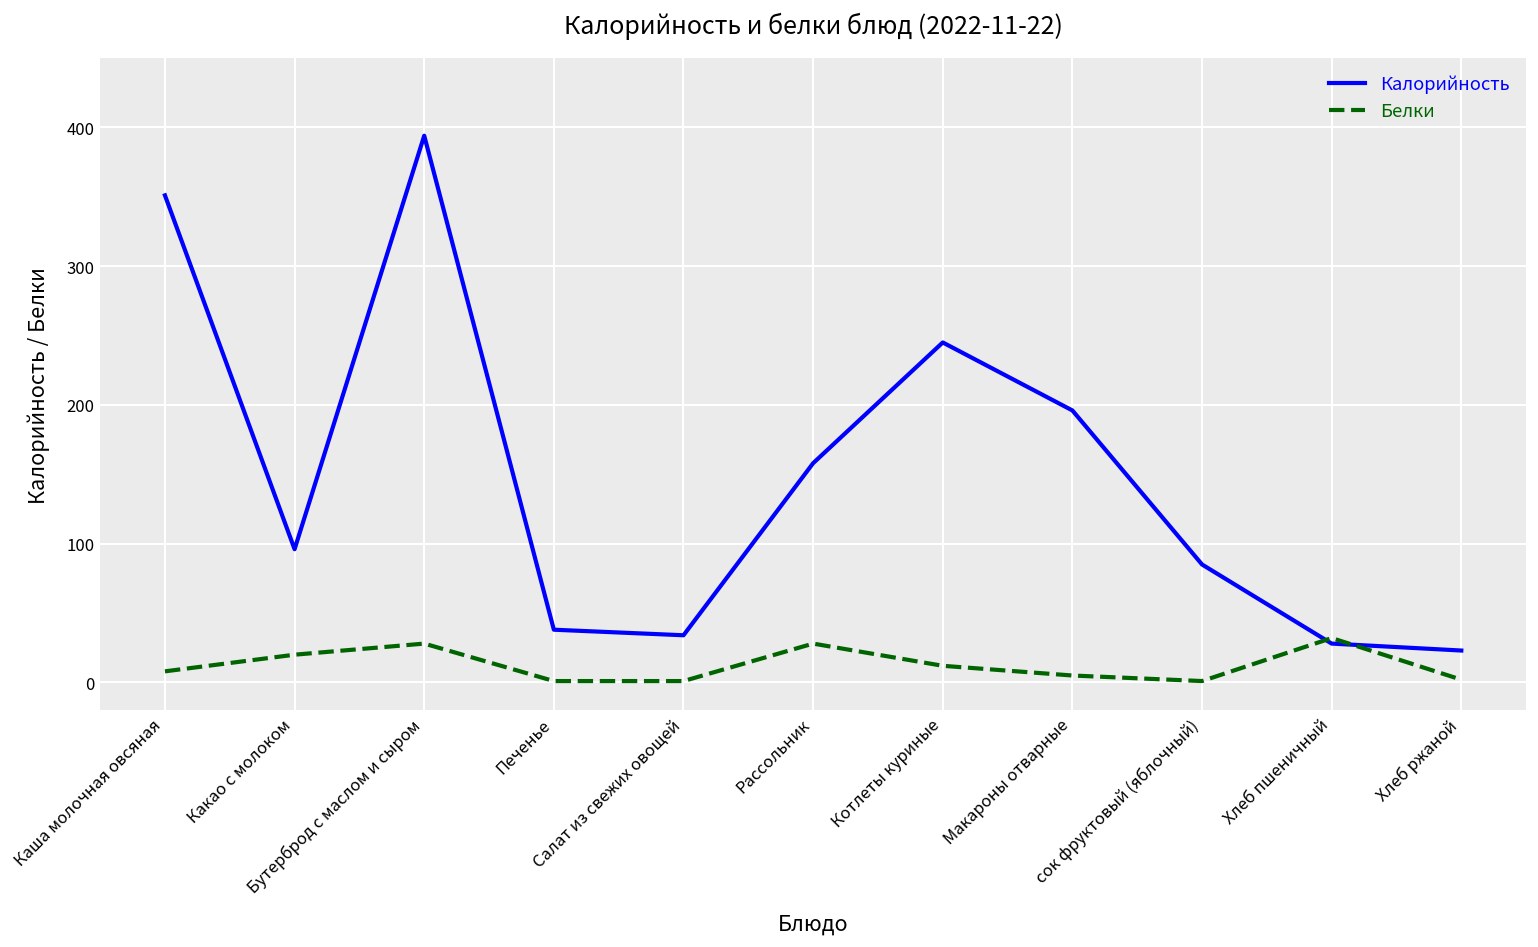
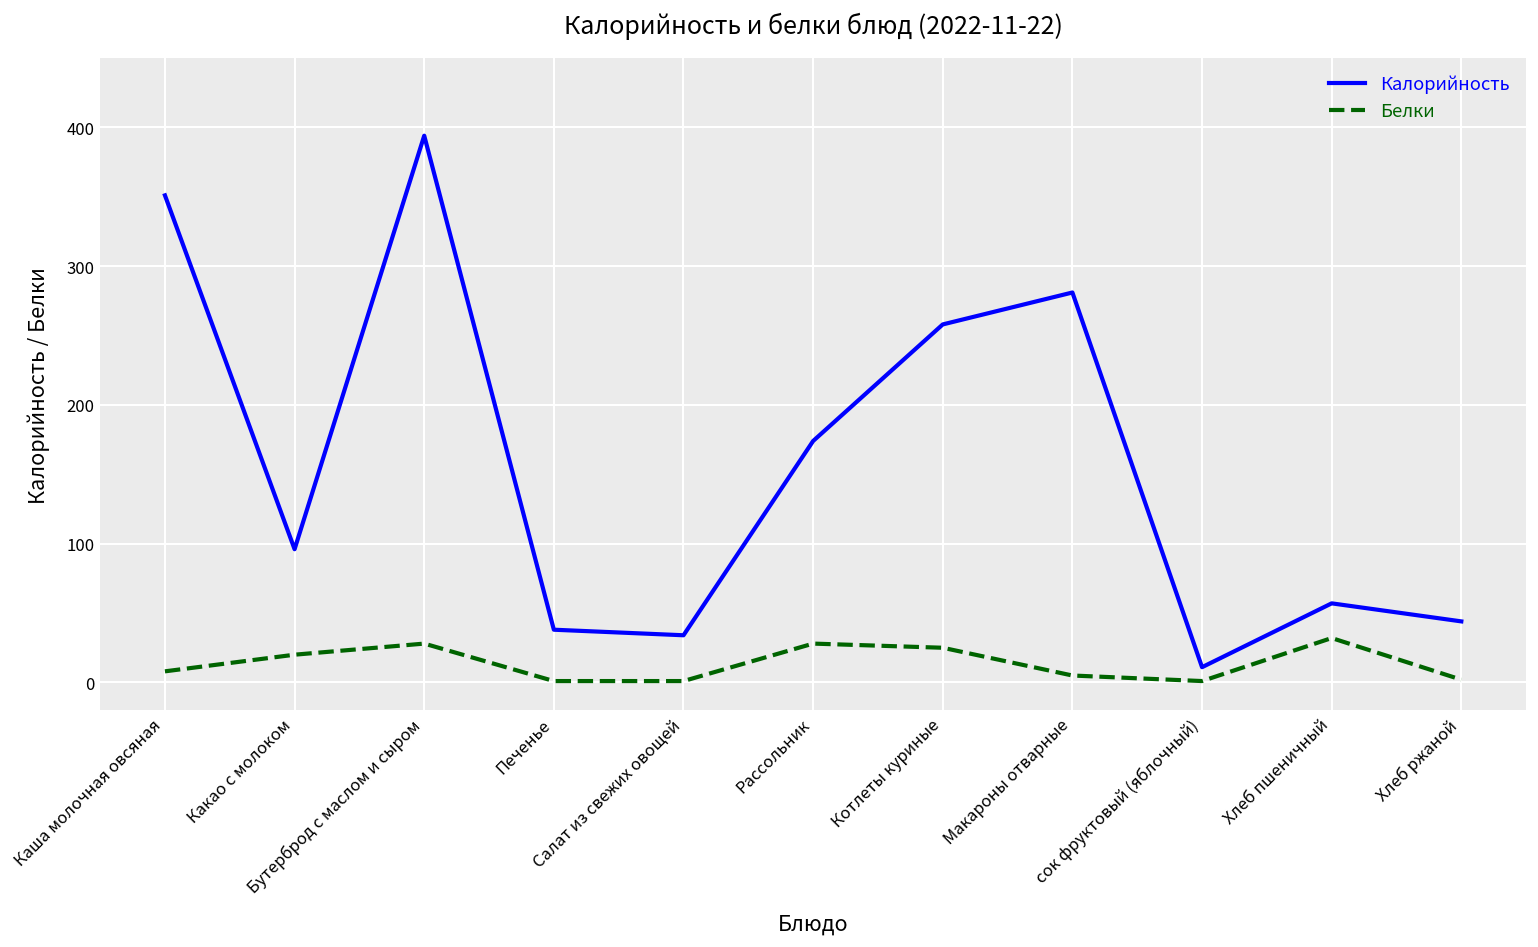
Калорийность, Рассольник: 158 -> 174
Калорийность, Котлеты куриные: 245 -> 258
Белки, Котлеты куриные: 12 -> 25
Калорийность, Макароны отварные: 196 -> 281
Калорийность, сок фруктовый (яблочный): 85 -> 11
Калорийность, Хлеб пшеничный: 28 -> 57
Калорийность, Хлеб ржаной: 23 -> 44
